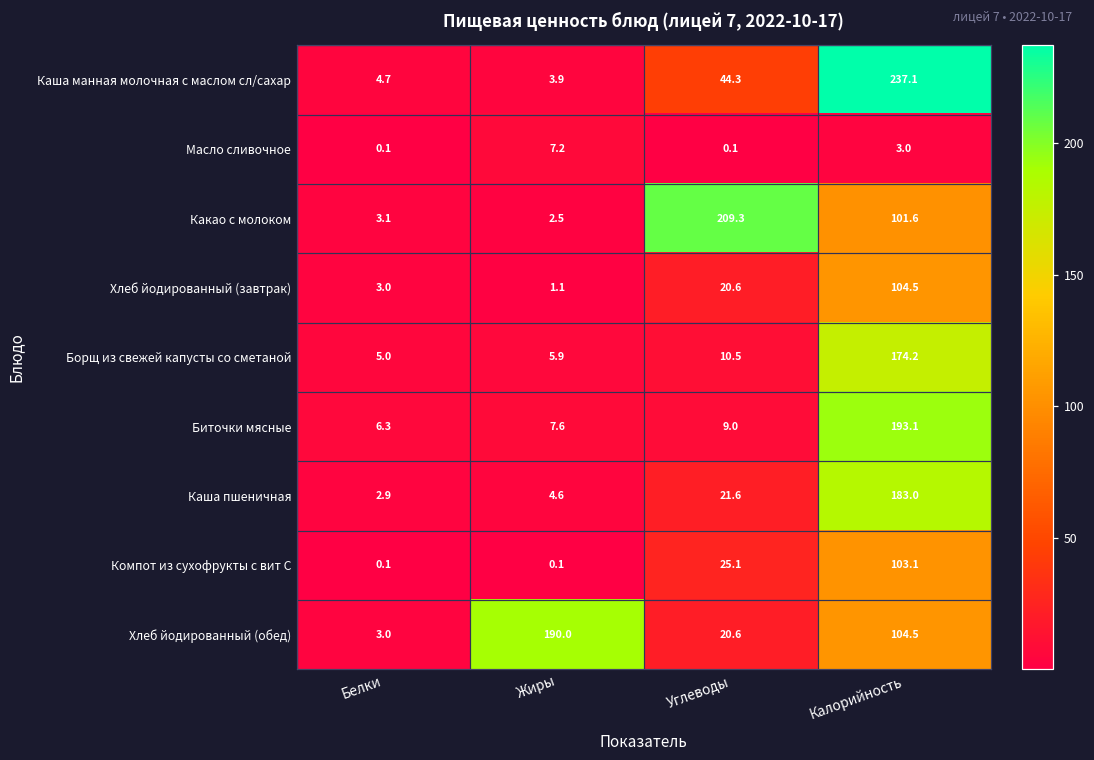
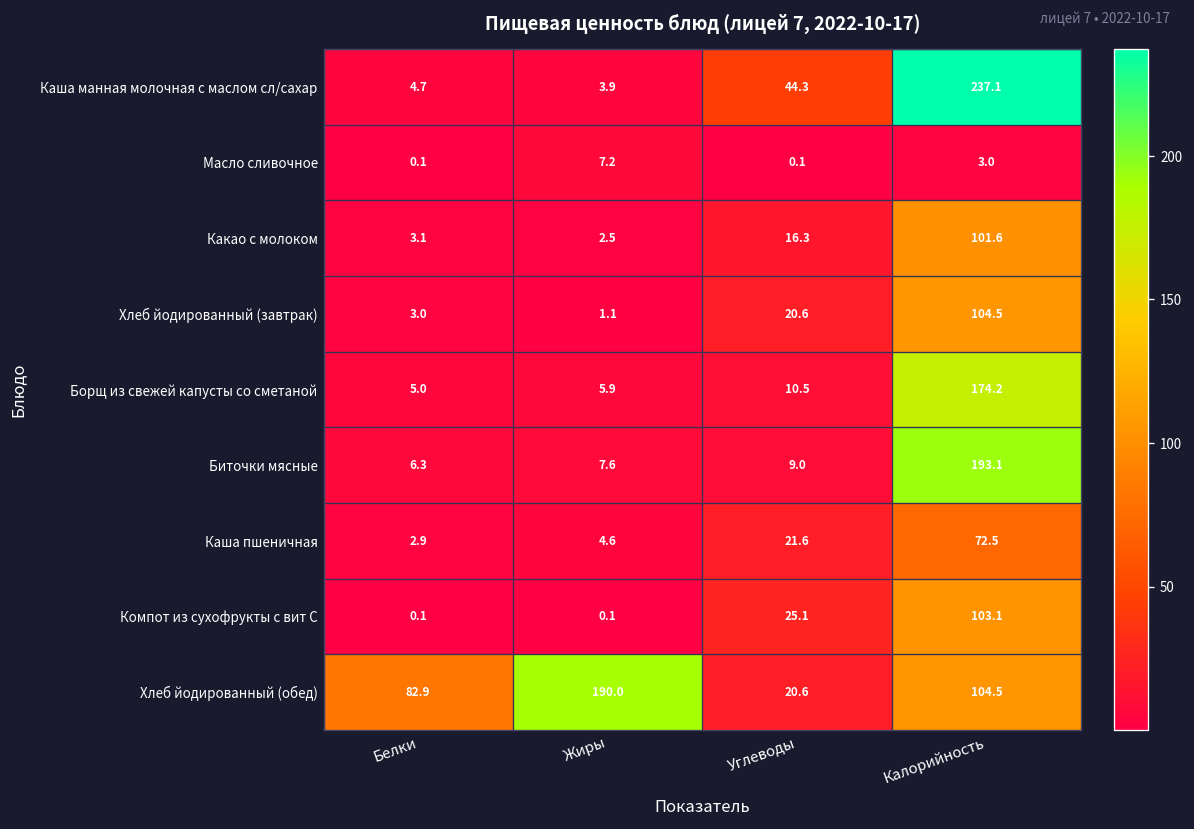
Какао с молоком, Углеводы: 209.3 -> 16.3
Каша пшеничная, Калорийность: 183.0 -> 72.5
Хлеб йодированный (обед), Белки: 3.0 -> 82.9
